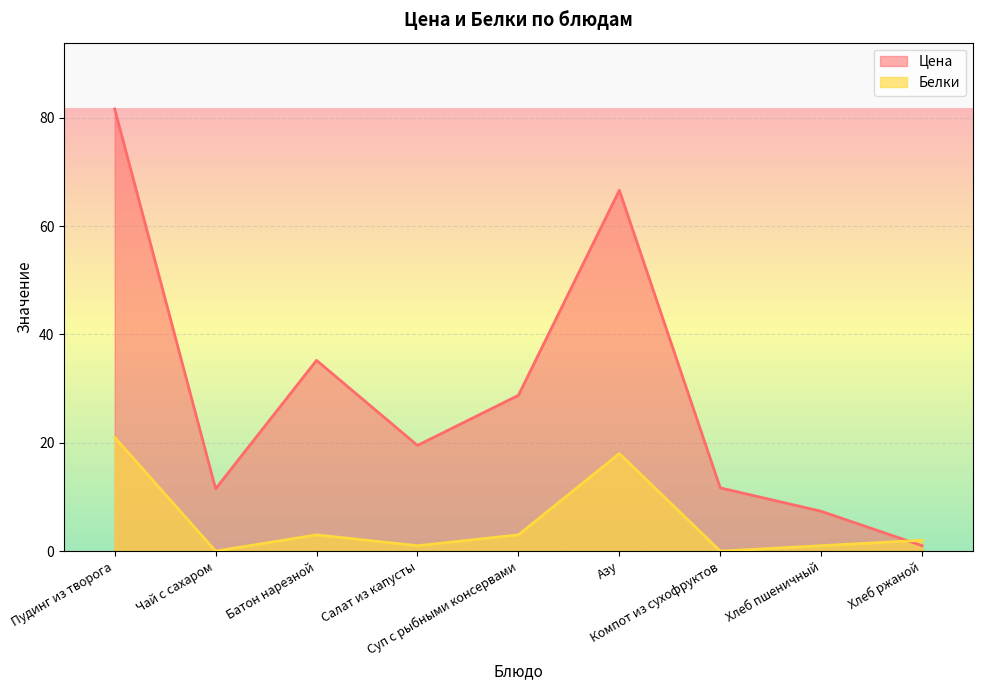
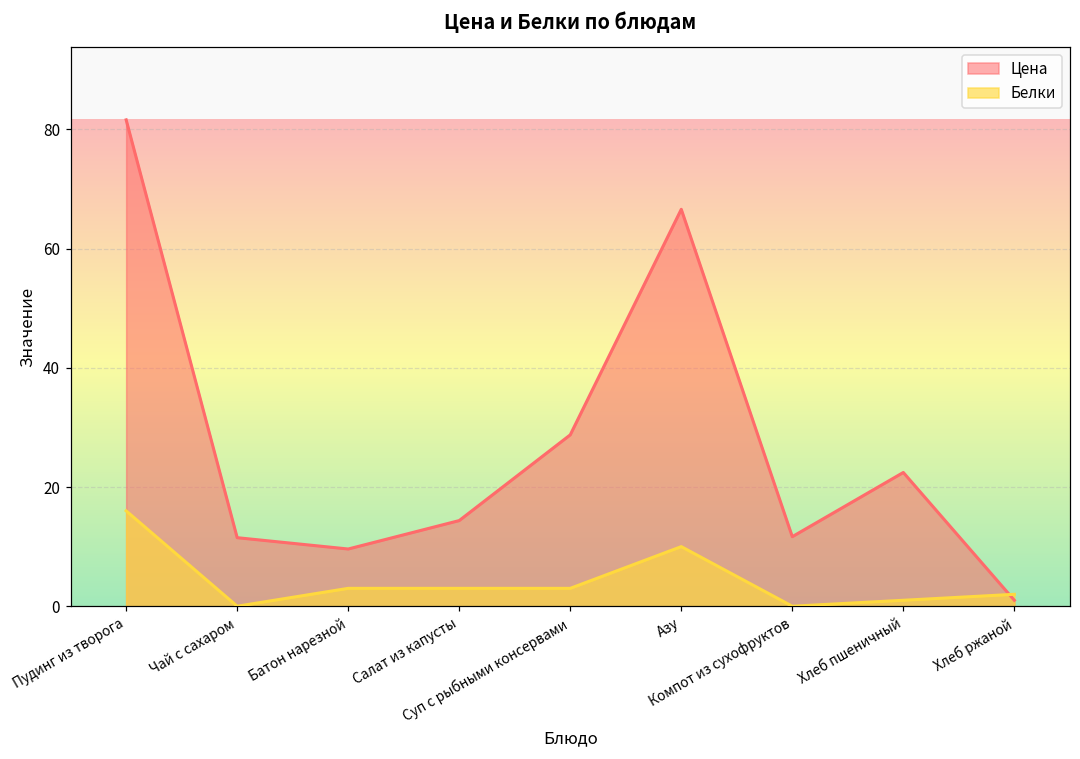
Белки, Пудинг из творога: 21 -> 16
Цена, Батон нарезной: 35 -> 10
Цена, Салат из капусты: 20 -> 14
Белки, Салат из капусты: 1 -> 3
Белки, Азу: 18 -> 10
Цена, Хлеб пшеничный: 7 -> 22
